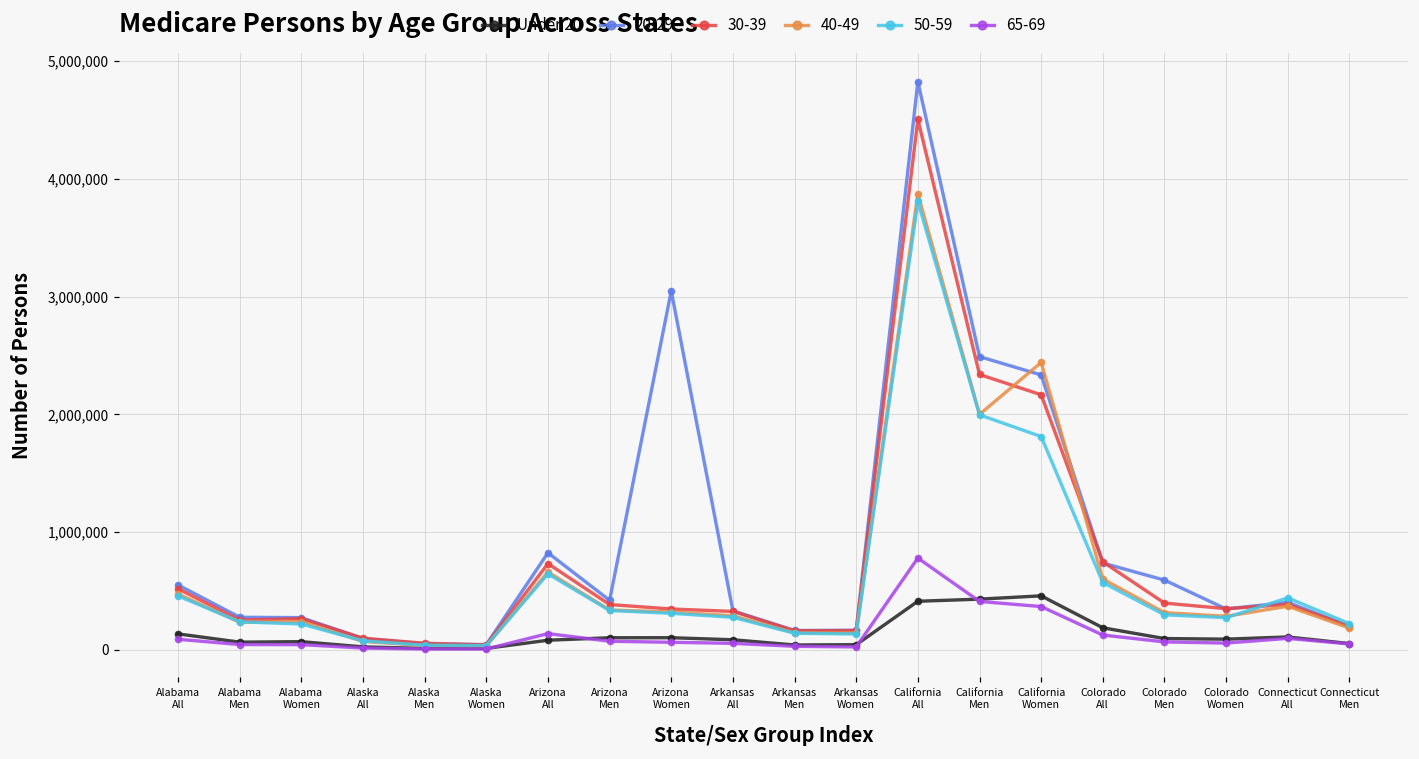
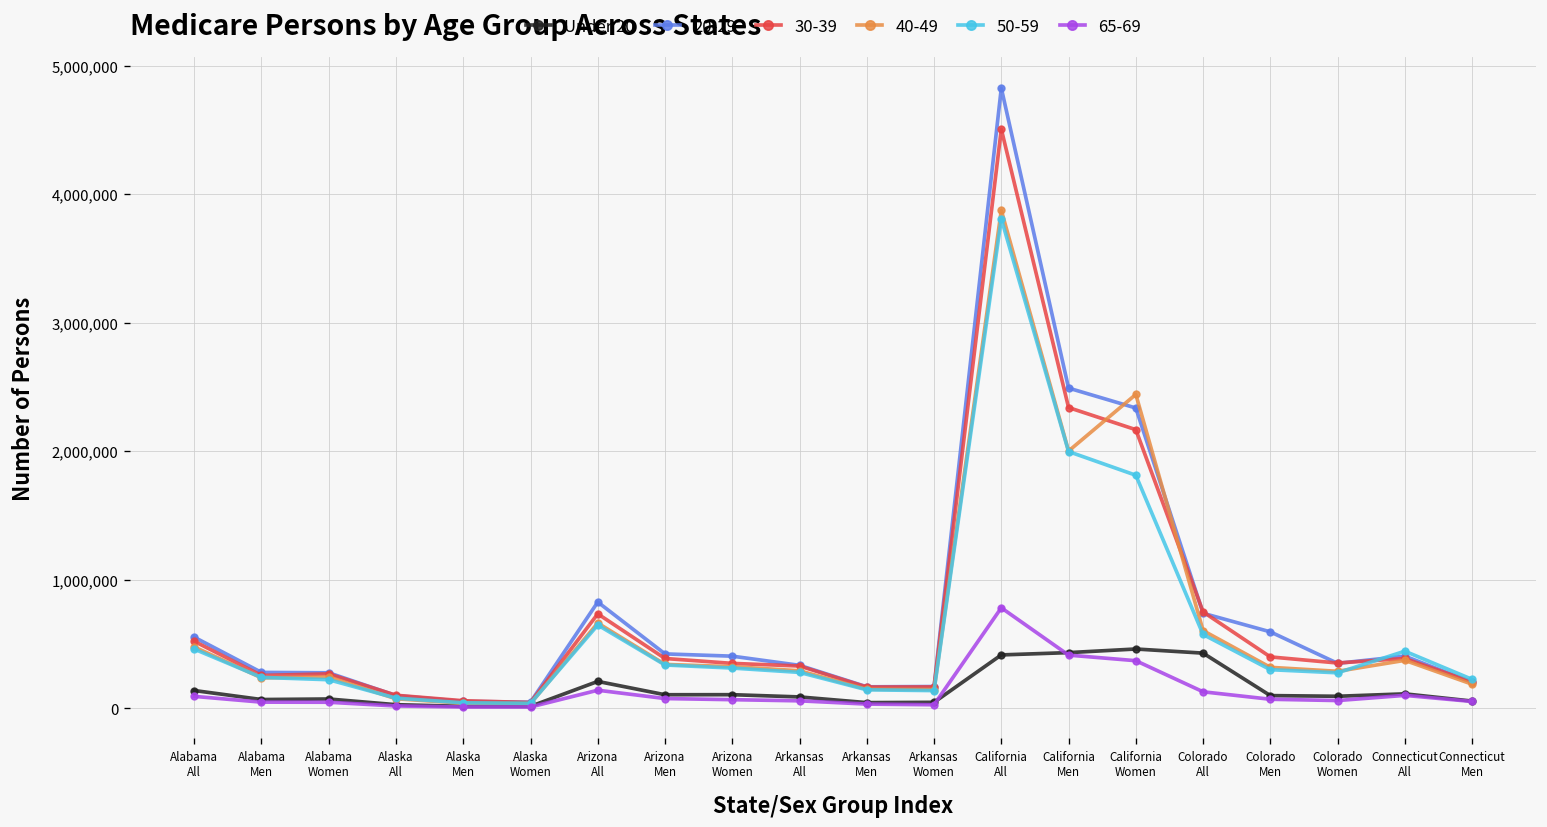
Under 20, Arizona All: 80,000 -> 210,000
20-29, Arizona Women: 3,050,000 -> 400,000
Under 20, Colorado All: 190,000 -> 430,000
